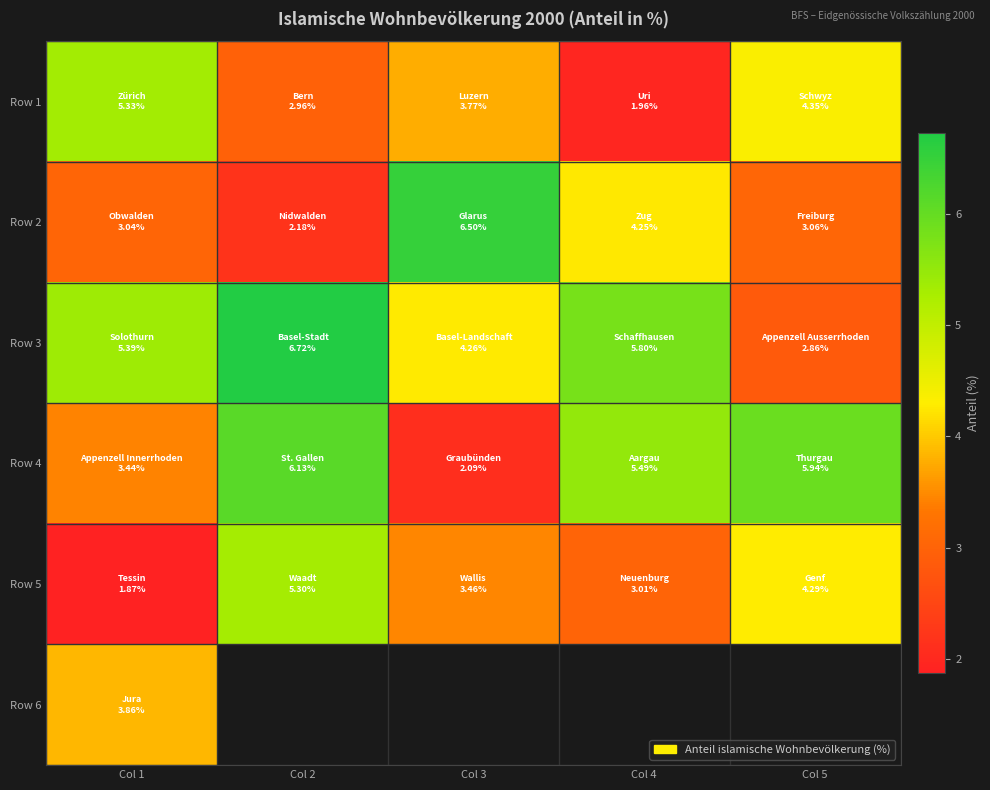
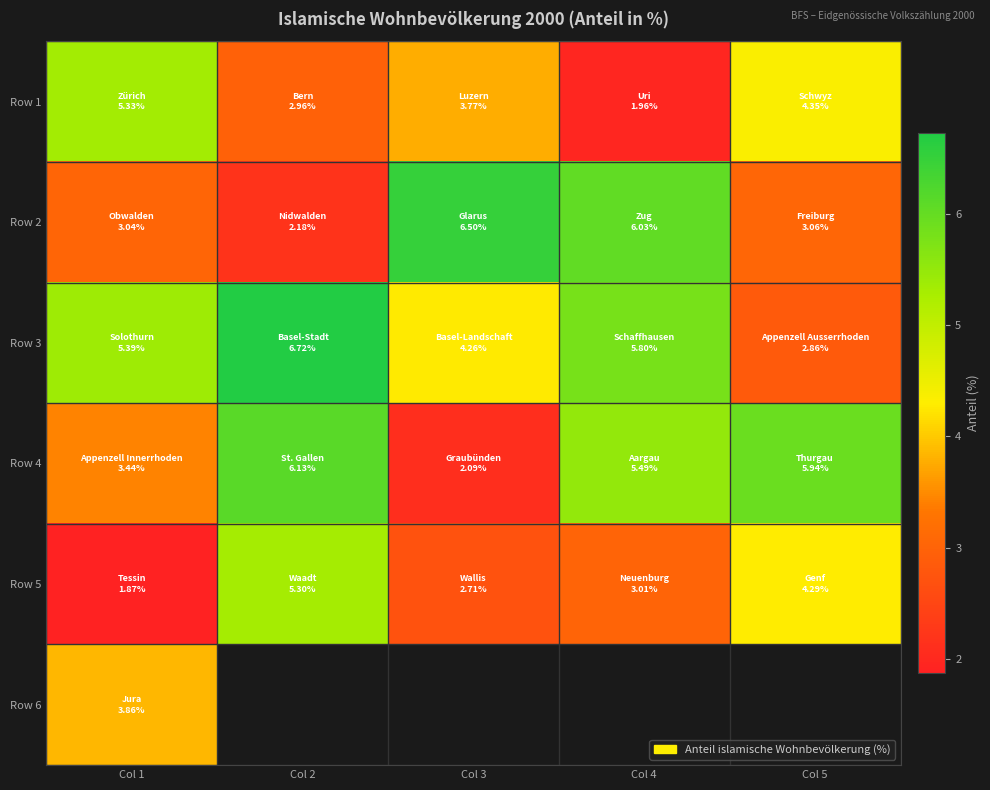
Row 2, Col 4: 4.25% -> 6.03%
Row 5, Col 3: 3.46% -> 2.71%
